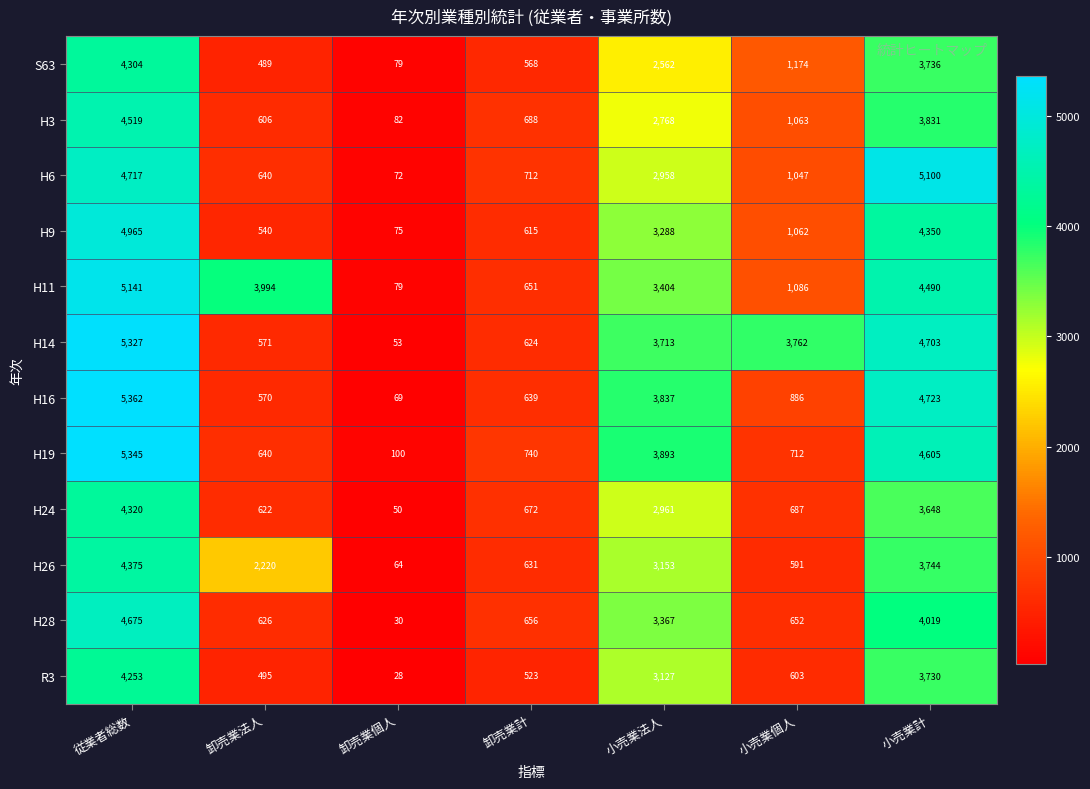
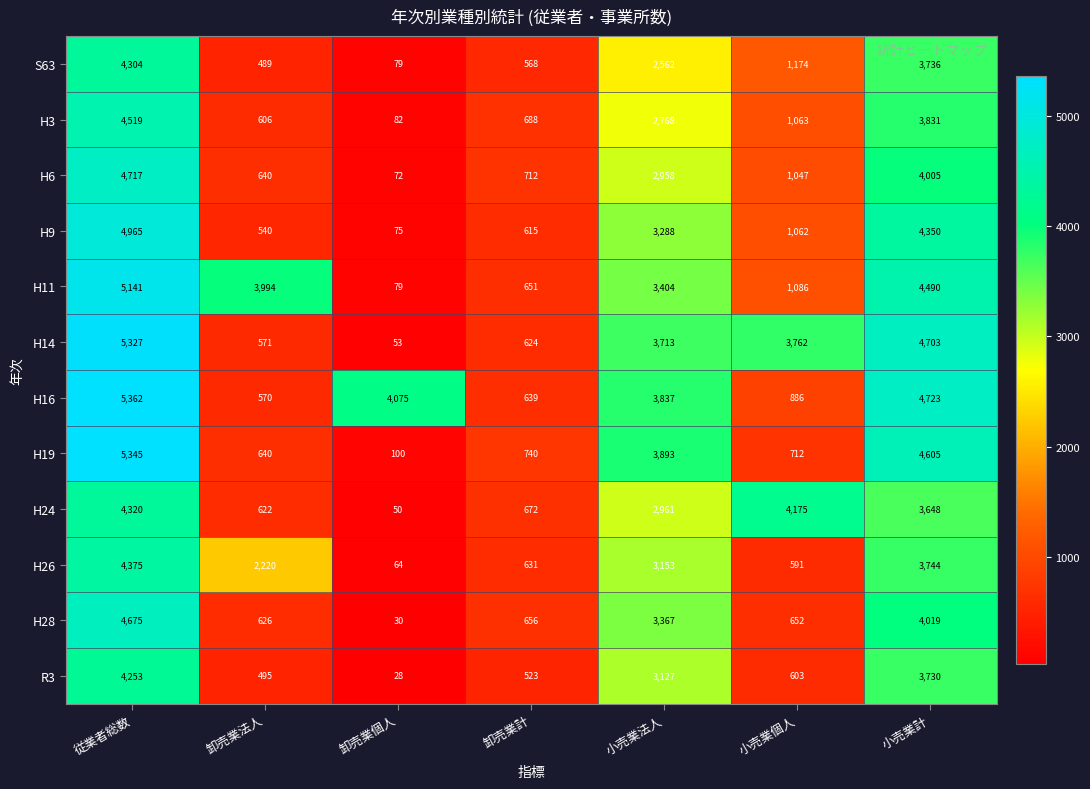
H6, 小売業計: 5,100 -> 4,005
H16, 卸売業個人: 69 -> 4,075
H24, 小売業個人: 687 -> 4,175
